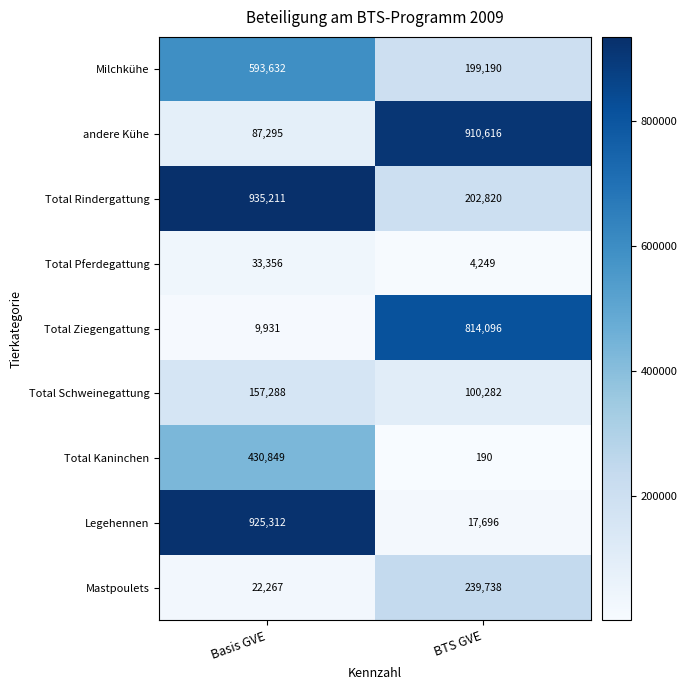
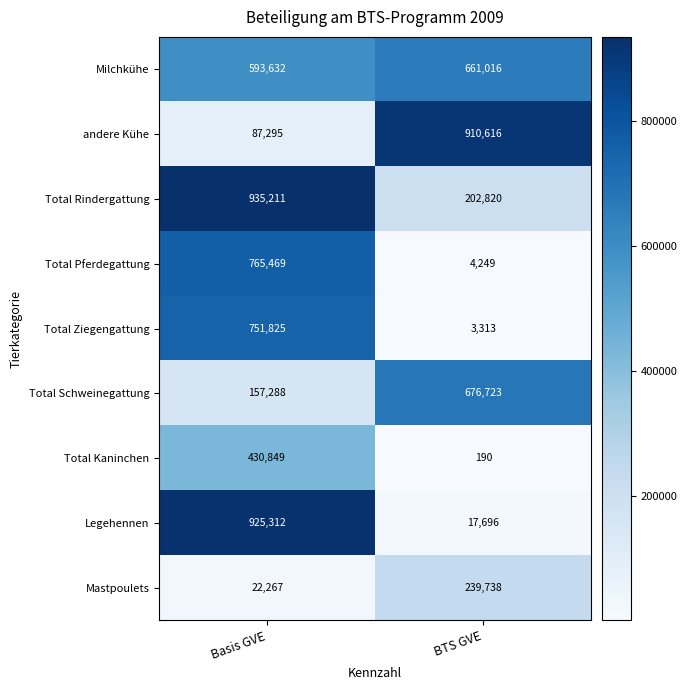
Milchkühe, BTS GVE: 199,190 -> 661,016
Total Pferdegattung, Basis GVE: 33,356 -> 765,469
Total Ziegengattung, Basis GVE: 9,931 -> 751,825
Total Ziegengattung, BTS GVE: 814,096 -> 3,313
Total Schweinegattung, BTS GVE: 100,282 -> 676,723
